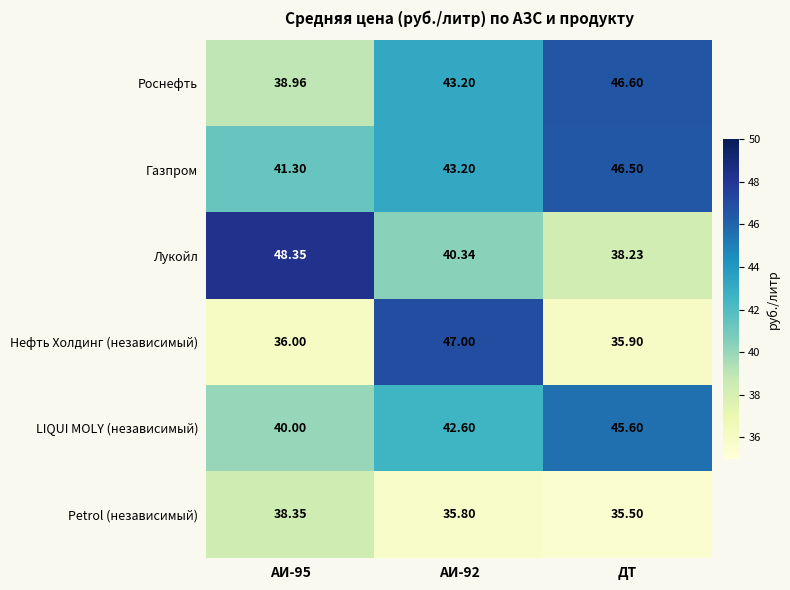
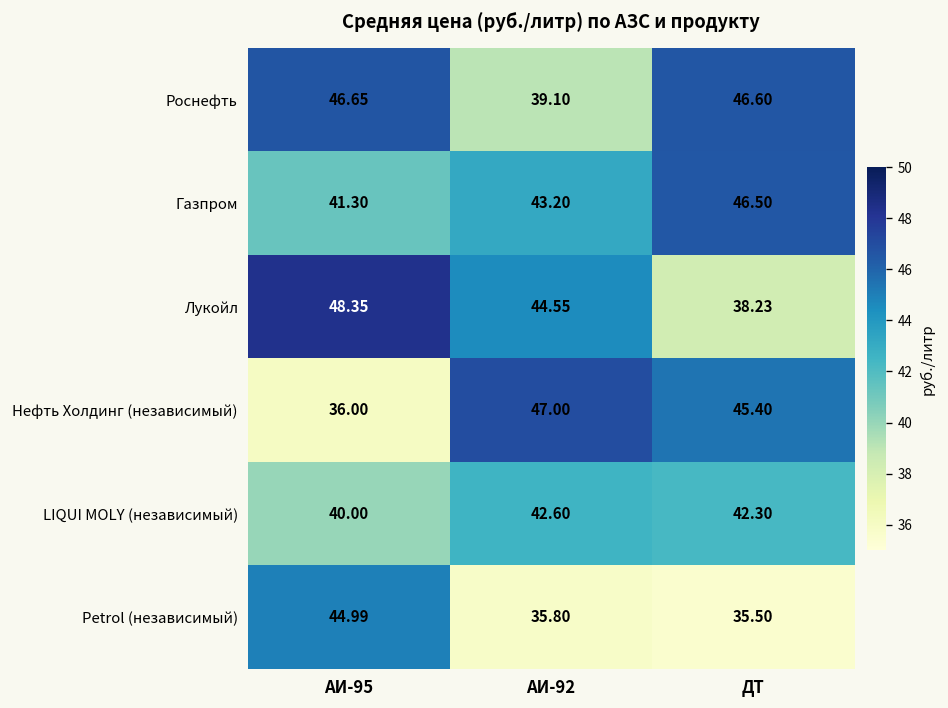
Роснефть, АИ-95: 38.96 -> 46.65
Роснефть, АИ-92: 43.20 -> 39.10
Лукойл, АИ-92: 40.34 -> 44.55
Нефть Холдинг (независимый), ДТ: 35.90 -> 45.40
LIQUI MOLY (независимый), ДТ: 45.60 -> 42.30
Petrol (независимый), АИ-95: 38.35 -> 44.99
